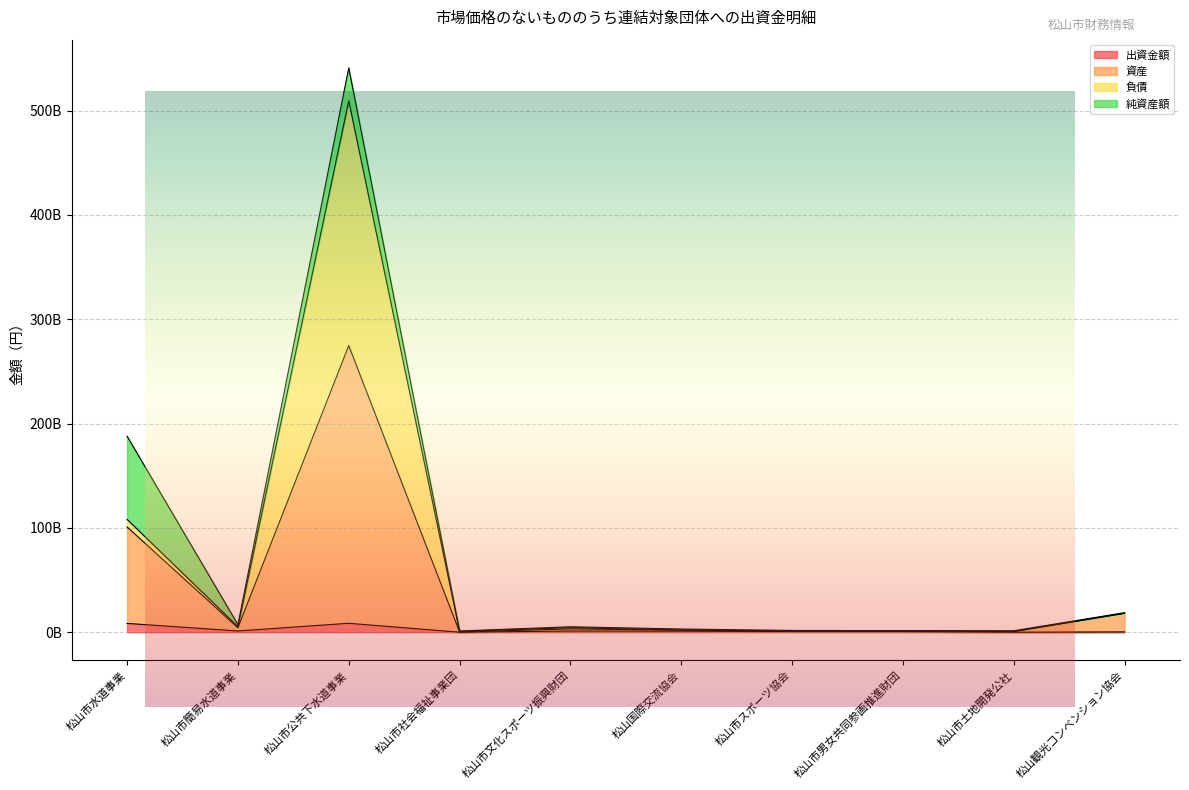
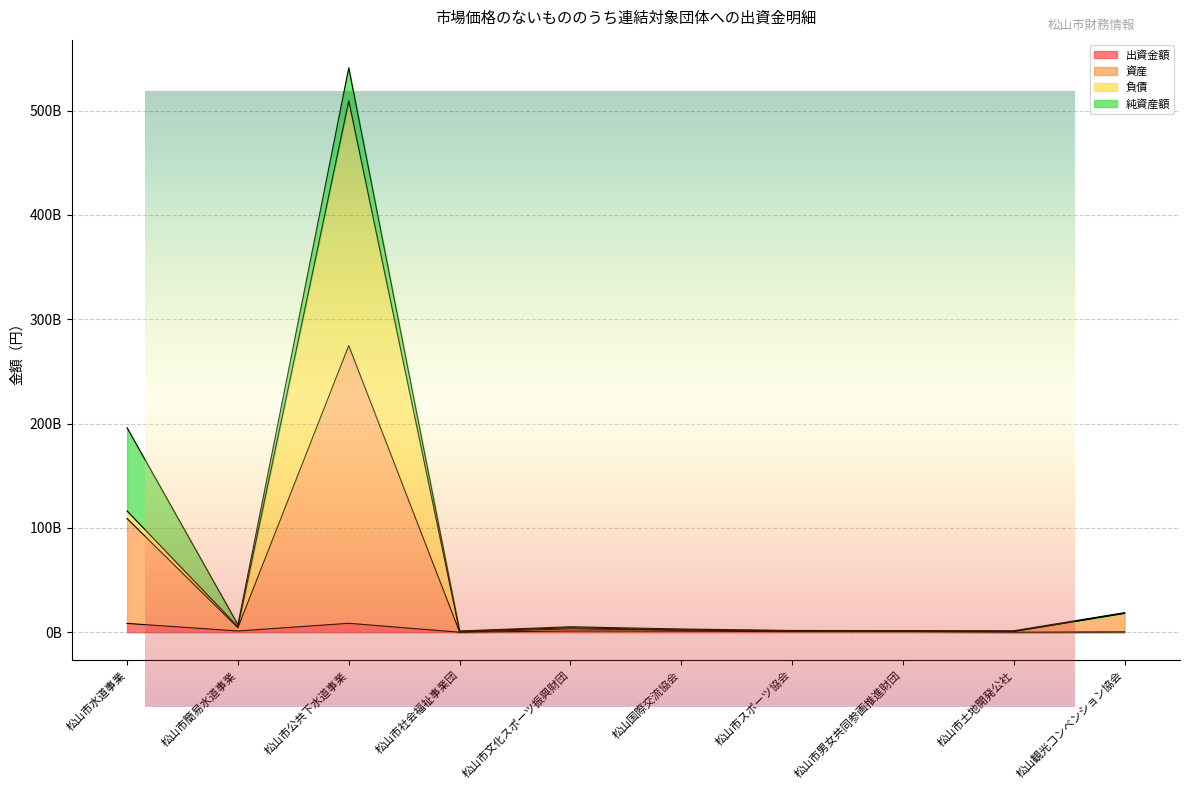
市場価格のないもののうち連結対象団体への出資金明細, 資産, 松山市水道事業: 92000000000 -> 101000000000
